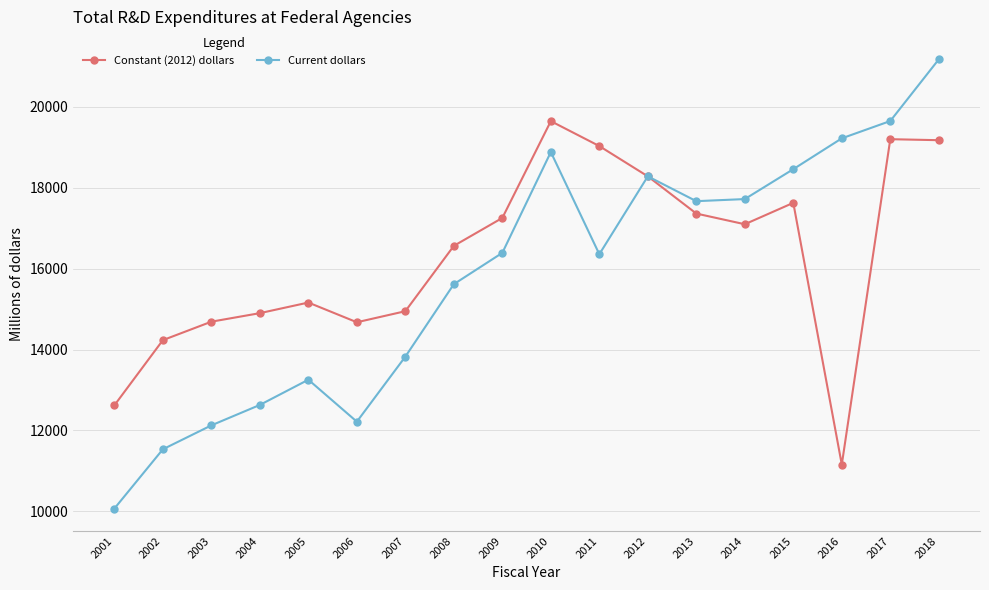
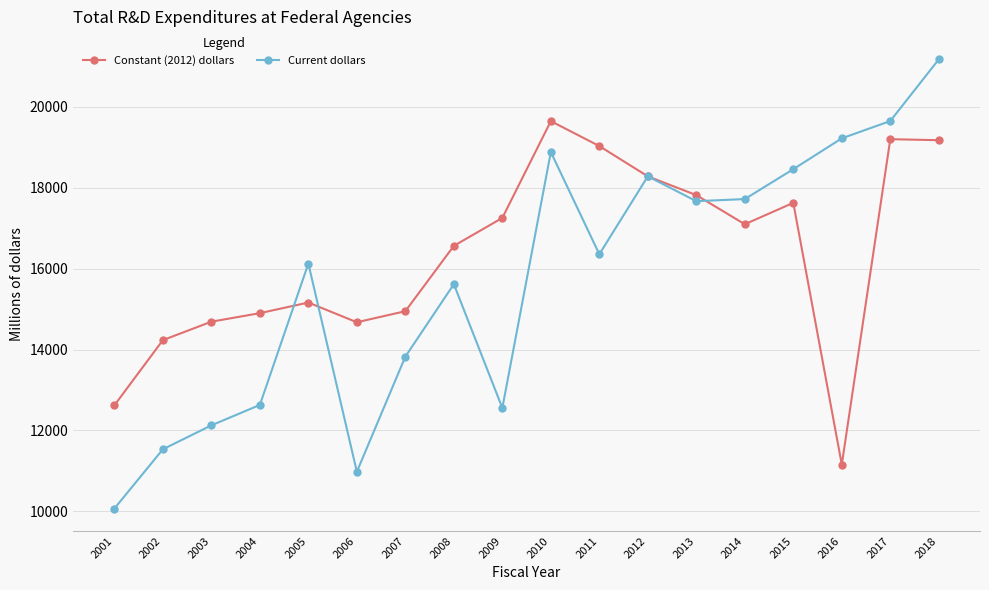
Current dollars, 2005: 13300 -> 16100
Current dollars, 2006: 12200 -> 11000
Current dollars, 2009: 16400 -> 12600
Constant (2012) dollars, 2013: 17400 -> 17800
